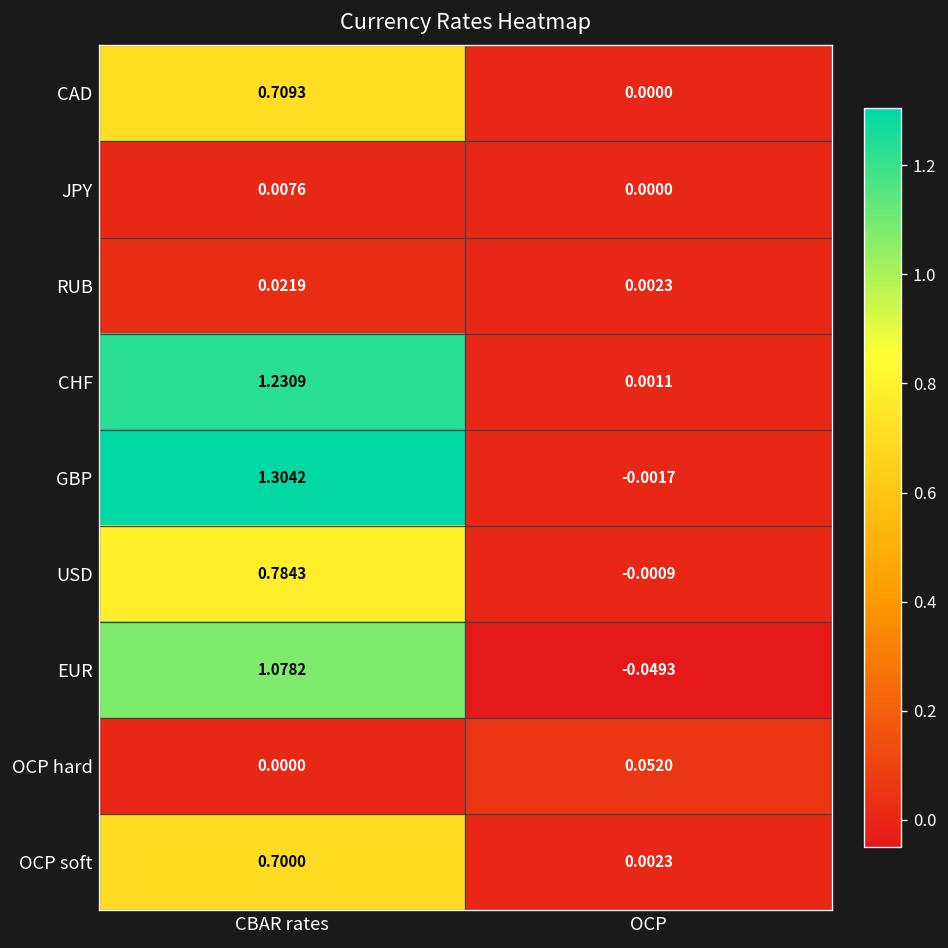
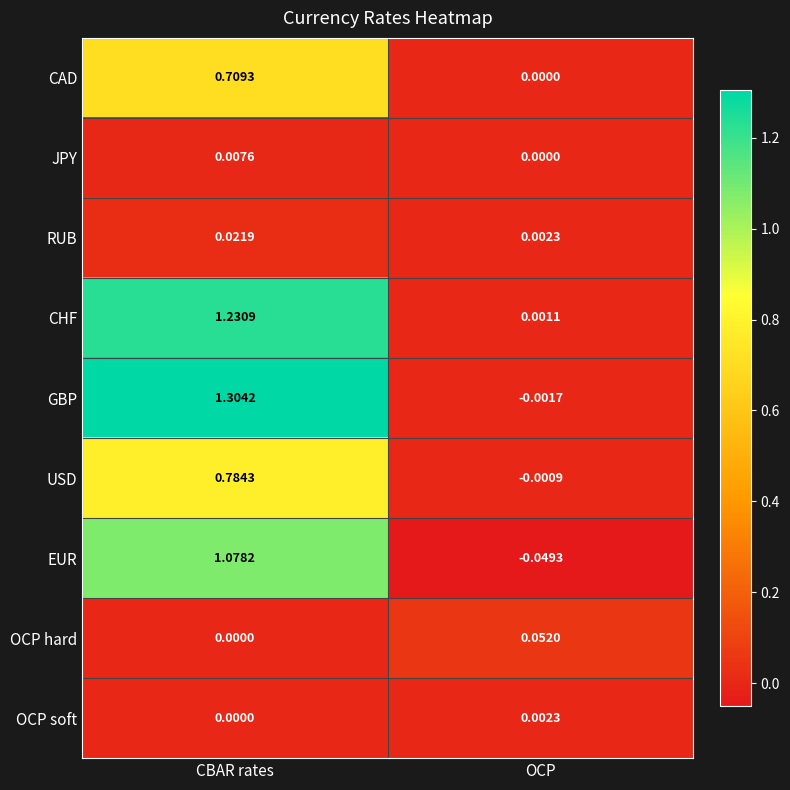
OCP soft, CBAR rates: 0.7000 -> 0.0000
